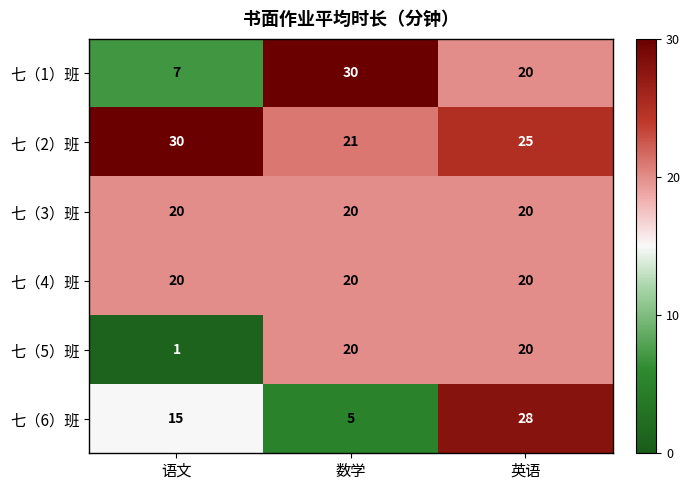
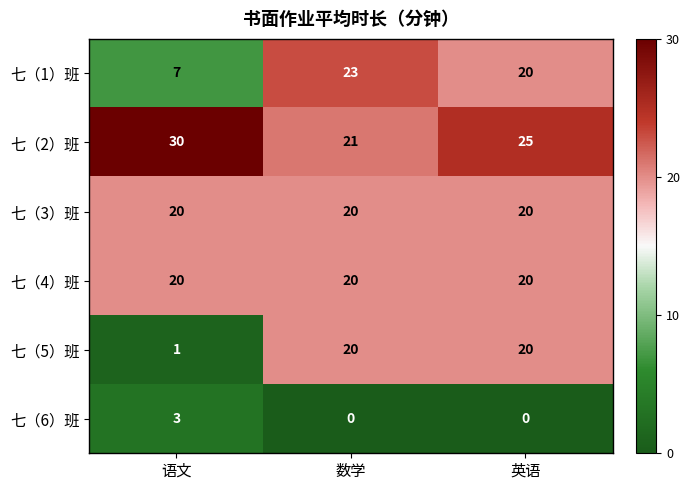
七（1）班, 数学: 30 -> 23
七（6）班, 语文: 15 -> 3
七（6）班, 数学: 5 -> 0
七（6）班, 英语: 28 -> 0
